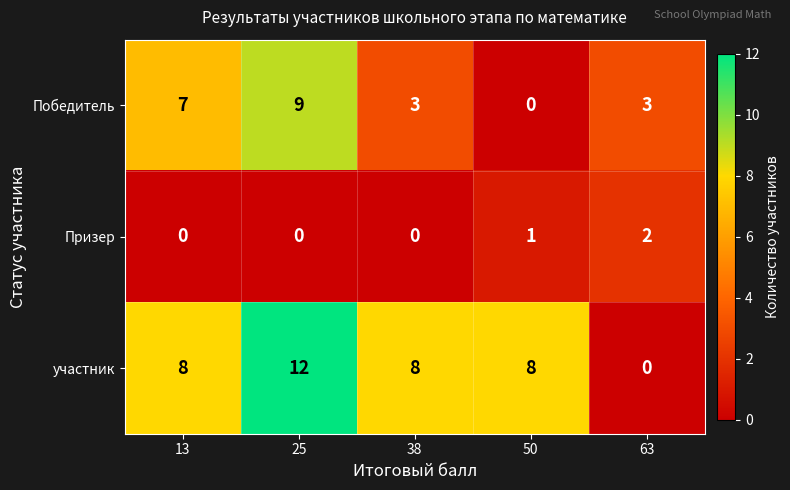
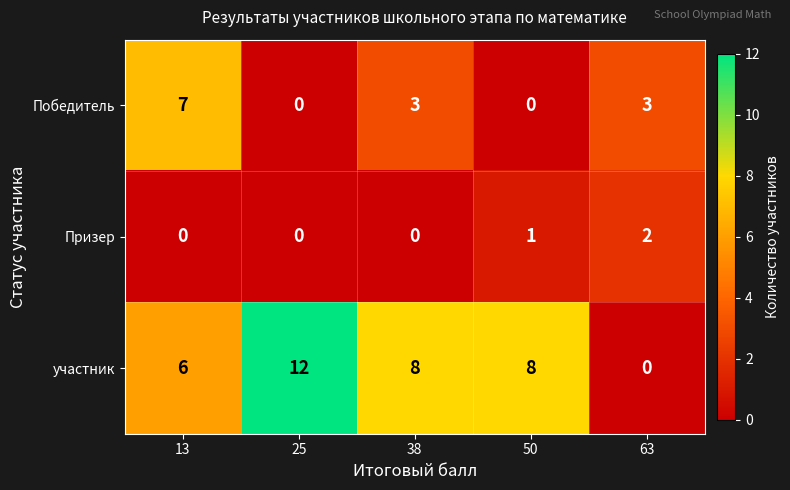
Победитель, 25: 9 -> 0
участник, 13: 8 -> 6
